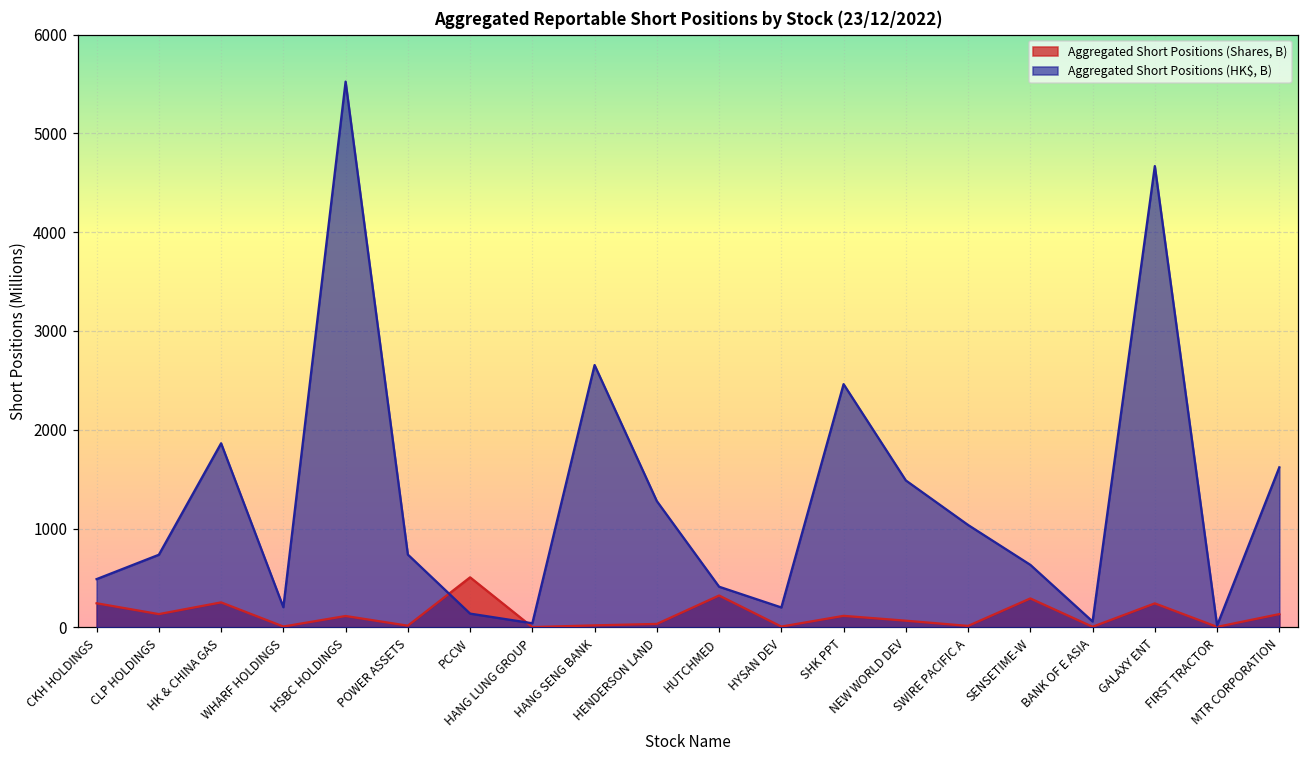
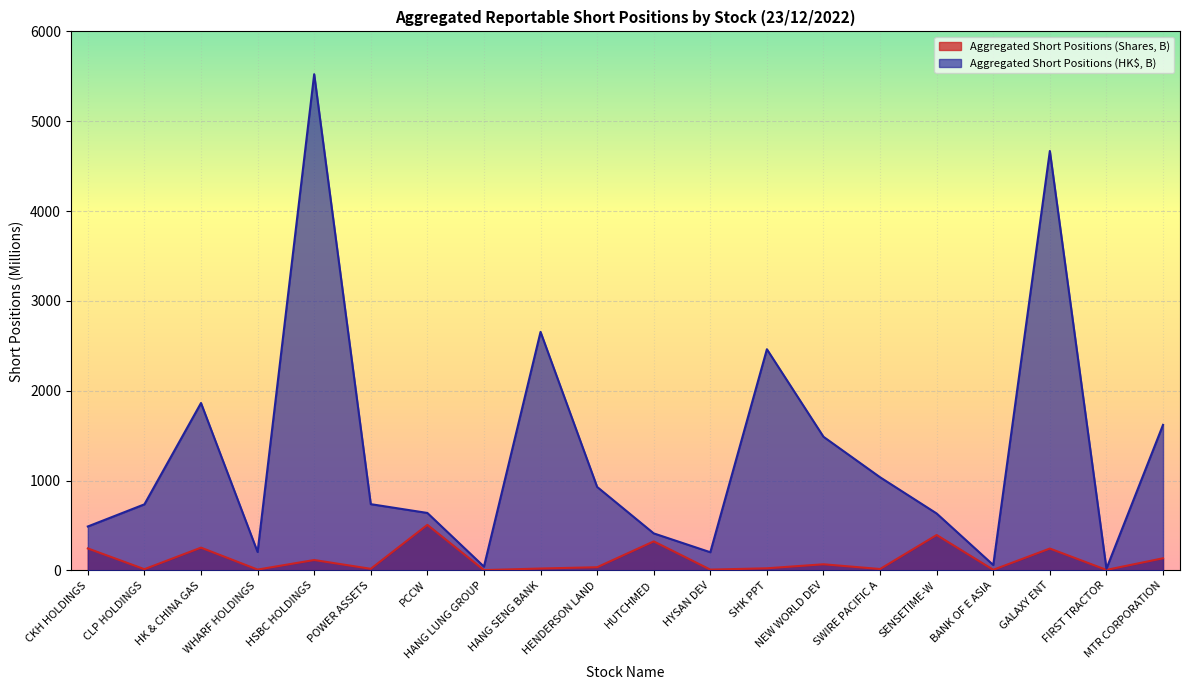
Aggregated Short Positions (Shares, B), CLP HOLDINGS: 100 -> 0
Aggregated Short Positions (HK$, B), PCCW: 100 -> 600
Aggregated Short Positions (HK$, B), HENDERSON LAND: 1300 -> 900
Aggregated Short Positions (Shares, B), SHK PPT: 100 -> 0
Aggregated Short Positions (Shares, B), SENSETIME-W: 300 -> 400
